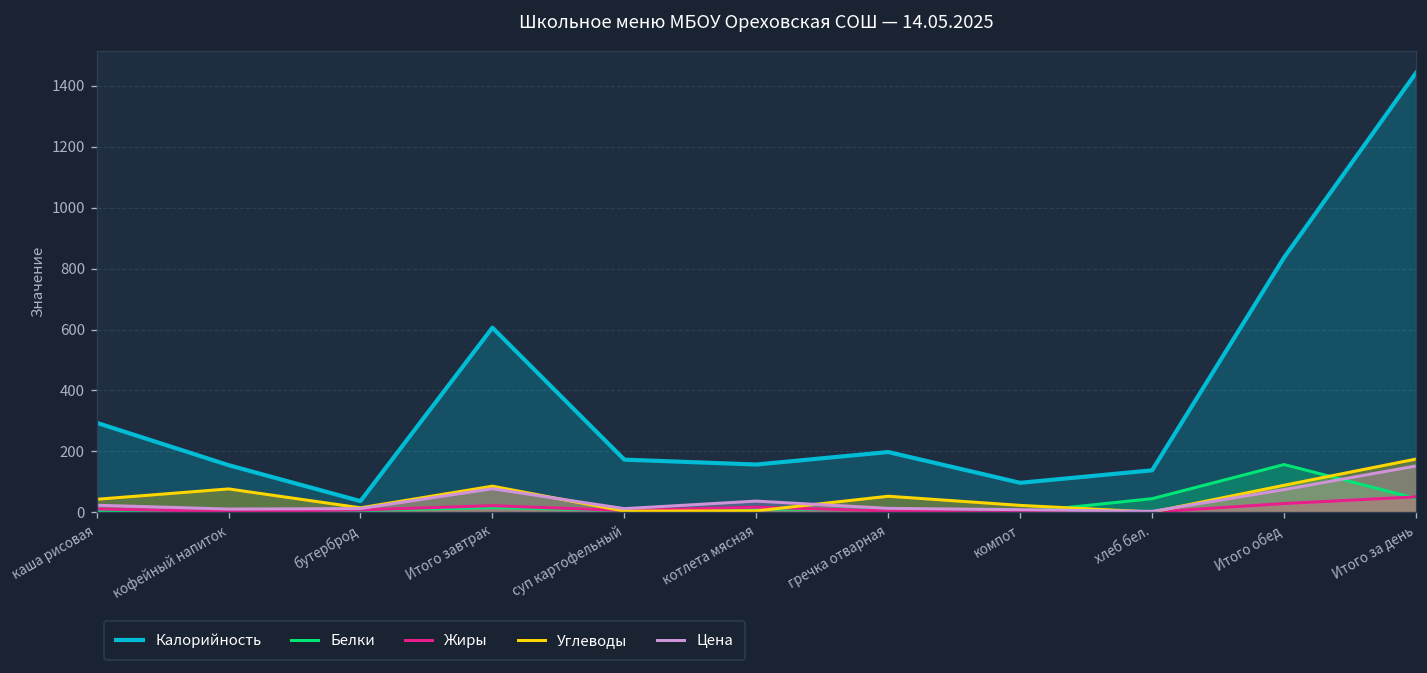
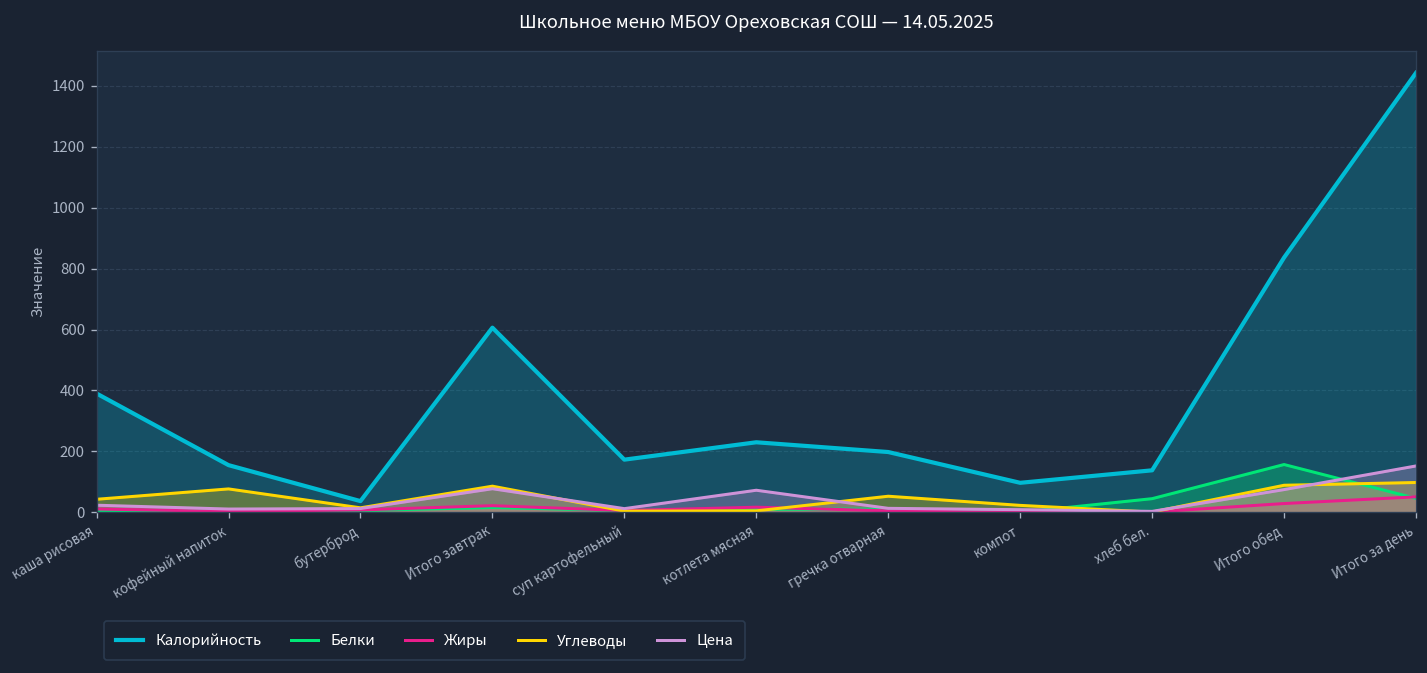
Калорийность, каша рисовая: 290 -> 390
Калорийность, котлета мясная: 160 -> 230
Цена, котлета мясная: 40 -> 70
Углеводы, Итого за день: 180 -> 100
